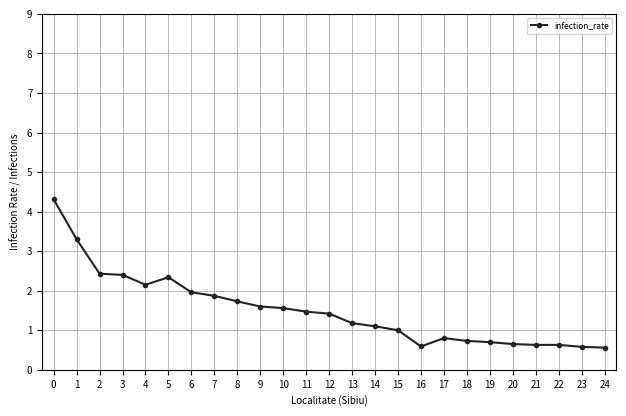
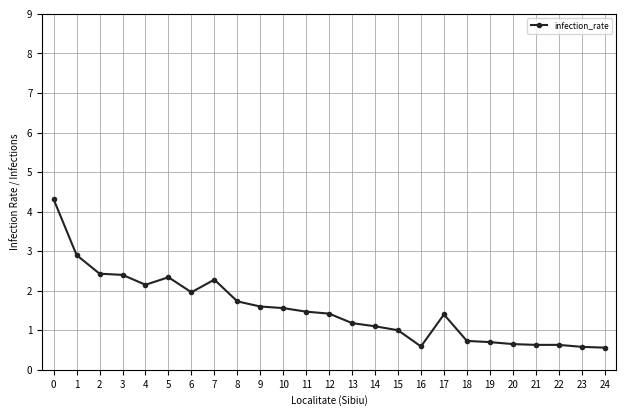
1: 3.3 -> 2.9
7: 1.9 -> 2.3
17: 0.8 -> 1.4
